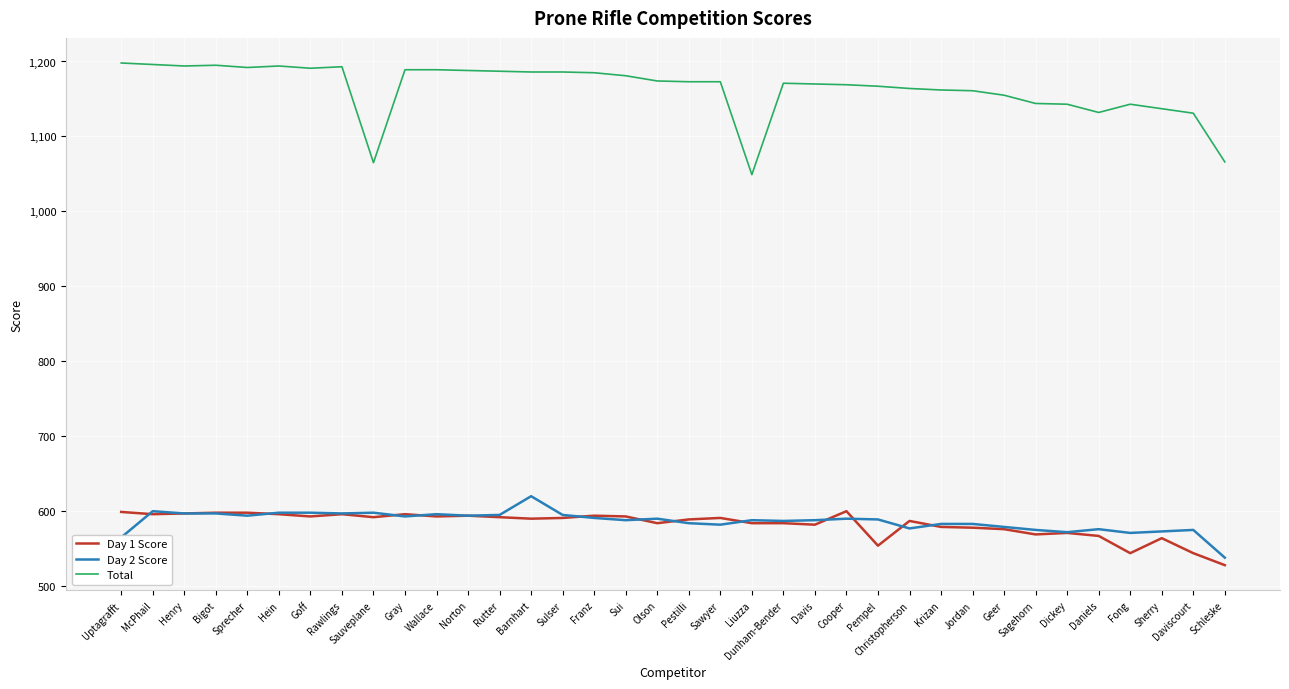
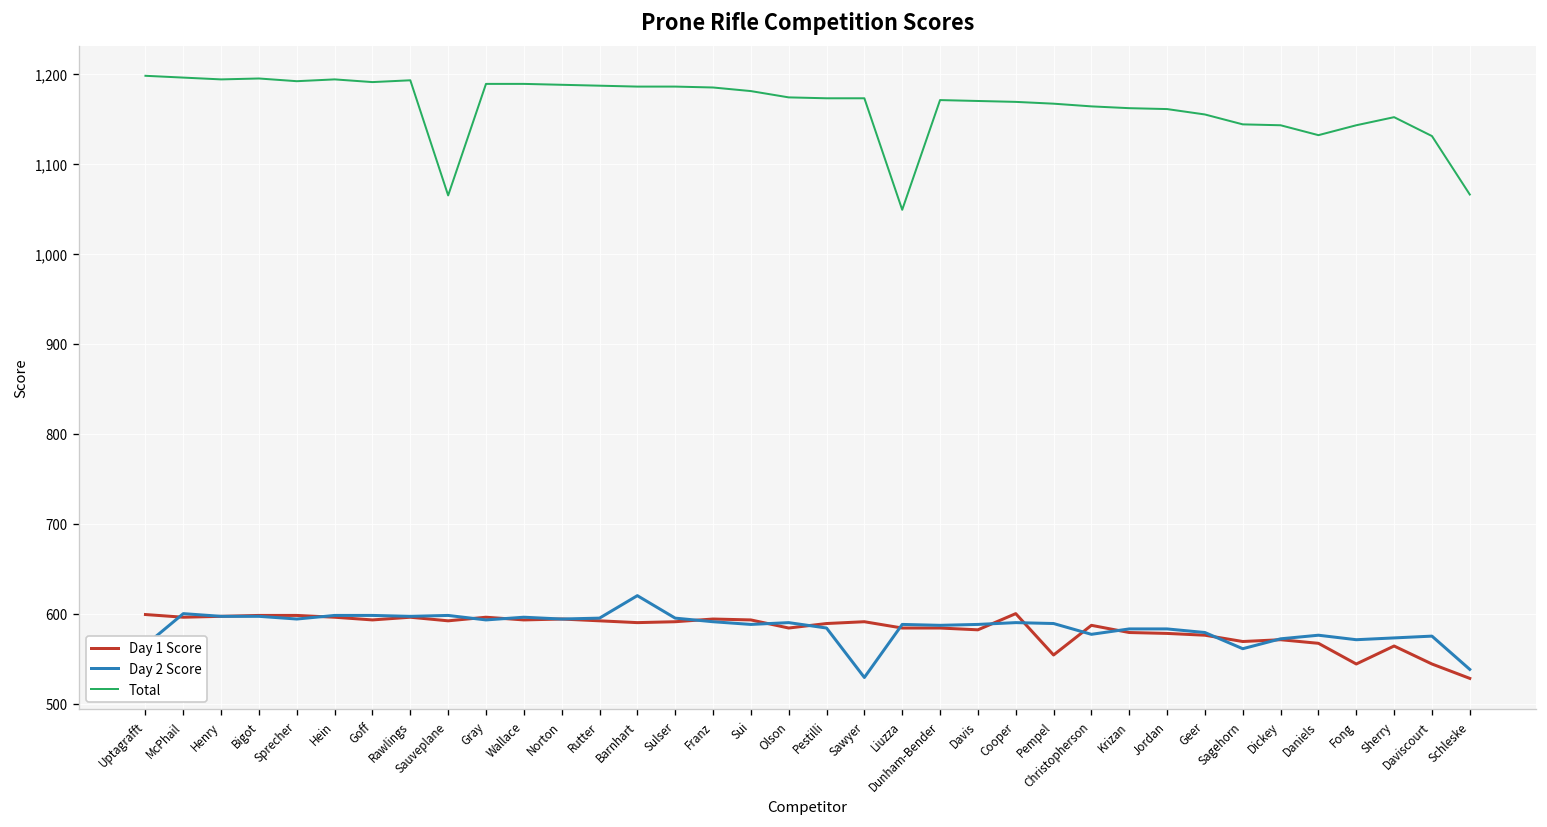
Day 2 Score, Sawyer: 580 -> 530
Day 2 Score, Sagehorn: 580 -> 560
Total, Sherry: 1,140 -> 1,150
